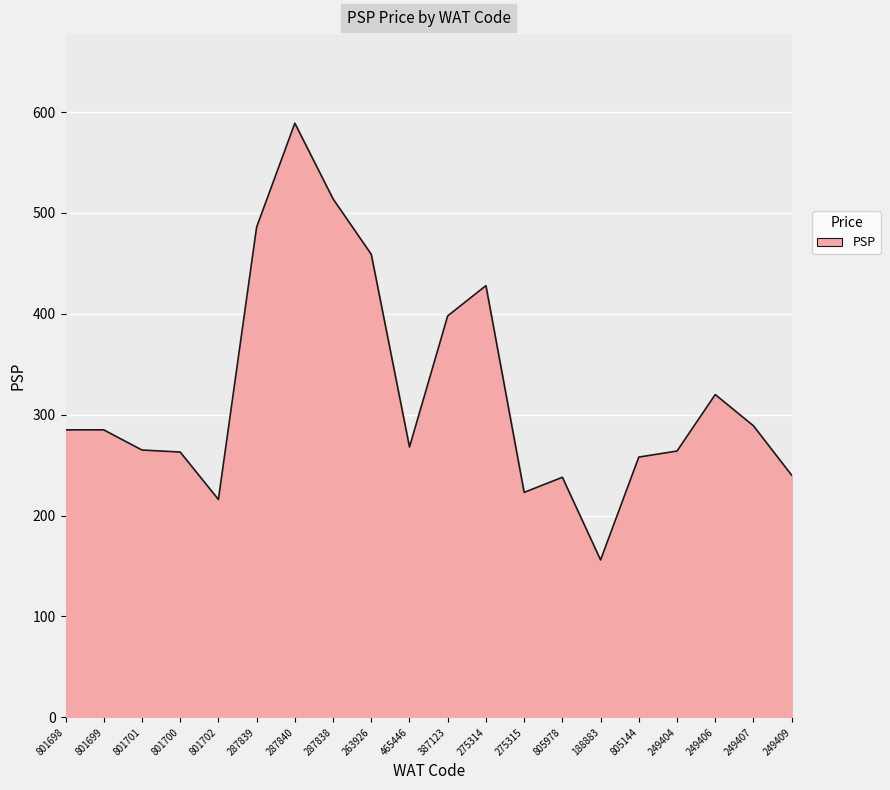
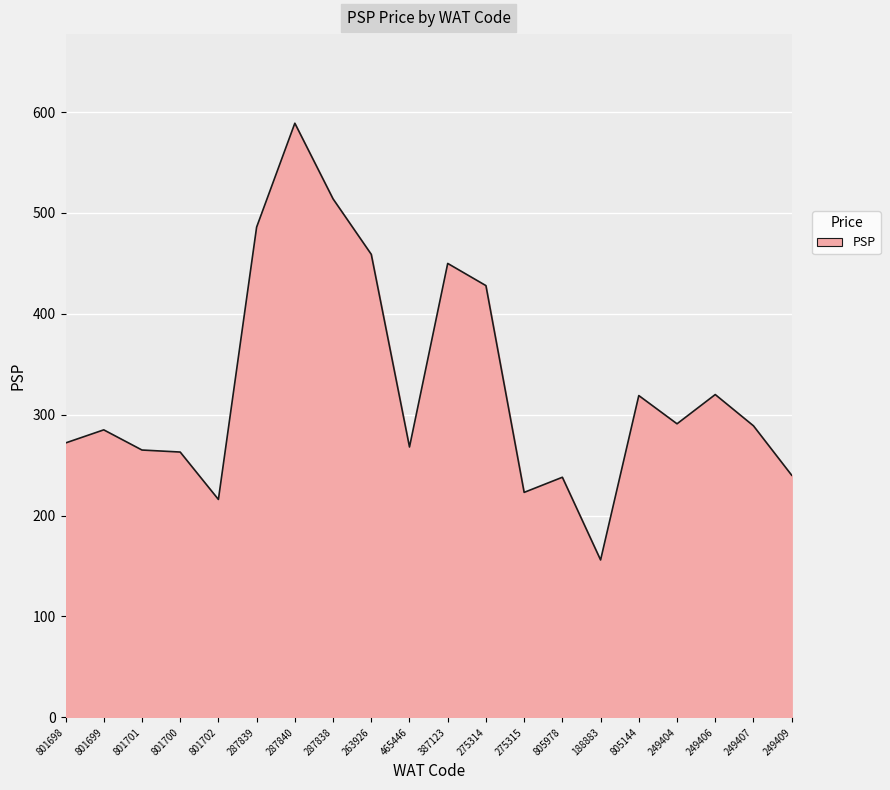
801698: 285 -> 272
387123: 398 -> 450
805144: 258 -> 319
249404: 264 -> 291
